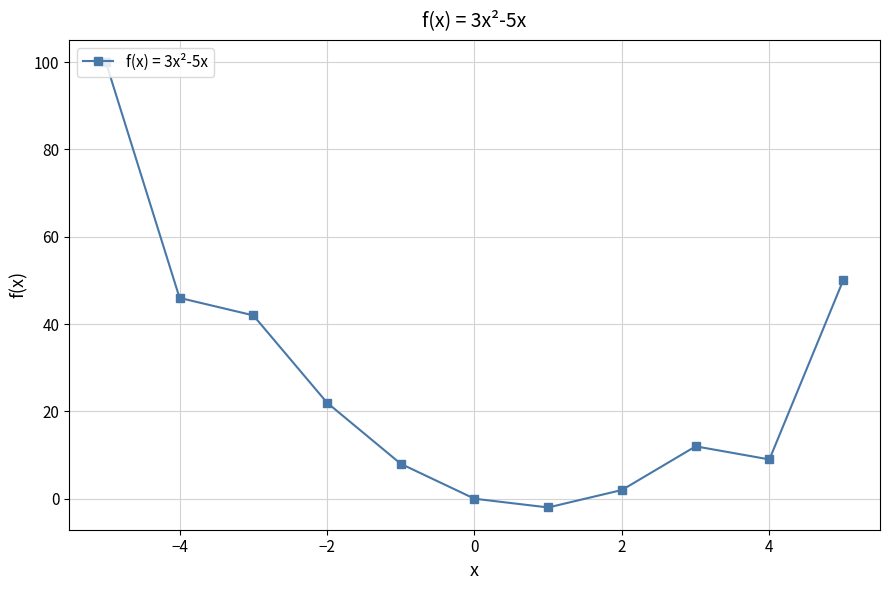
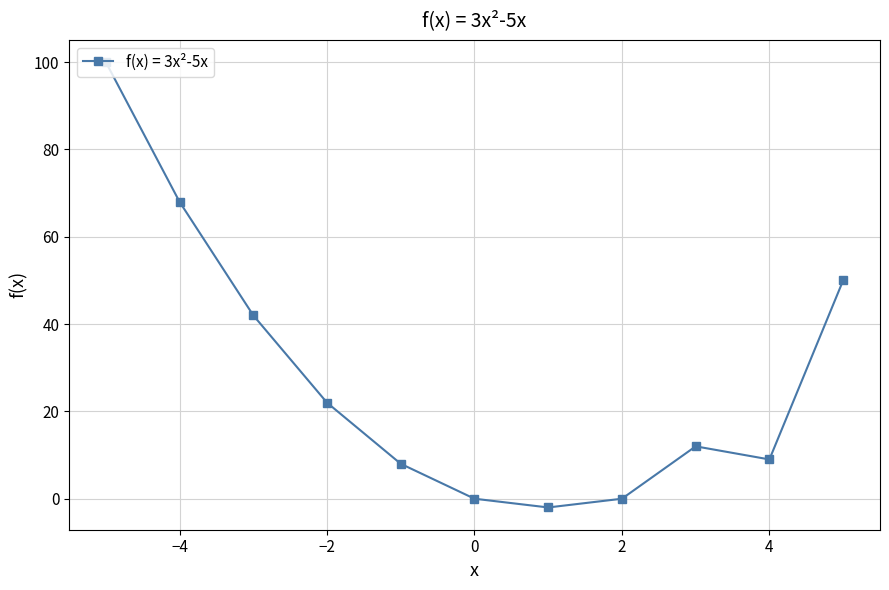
−4: 46 -> 68
2: 2 -> 0
